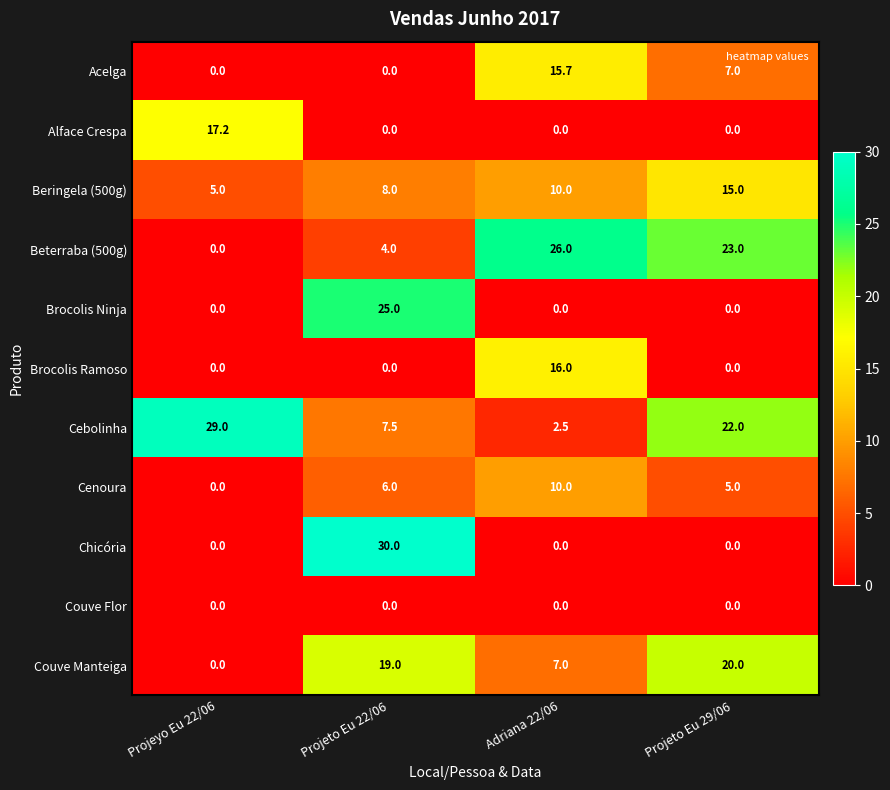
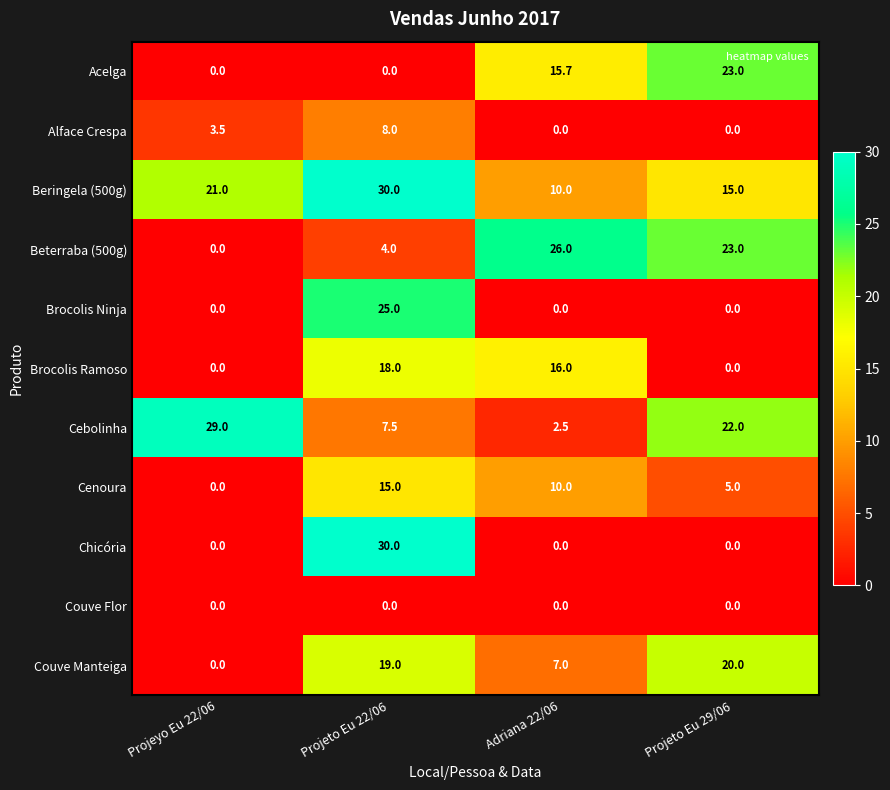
Acelga, Projeto Eu 29/06: 7.0 -> 23.0
Alface Crespa, Projeyo Eu 22/06: 17.2 -> 3.5
Alface Crespa, Projeto Eu 22/06: 0.0 -> 8.0
Beringela (500g), Projeyo Eu 22/06: 5.0 -> 21.0
Beringela (500g), Projeto Eu 22/06: 8.0 -> 30.0
Brocolis Ramoso, Projeto Eu 22/06: 0.0 -> 18.0
Cenoura, Projeto Eu 22/06: 6.0 -> 15.0
